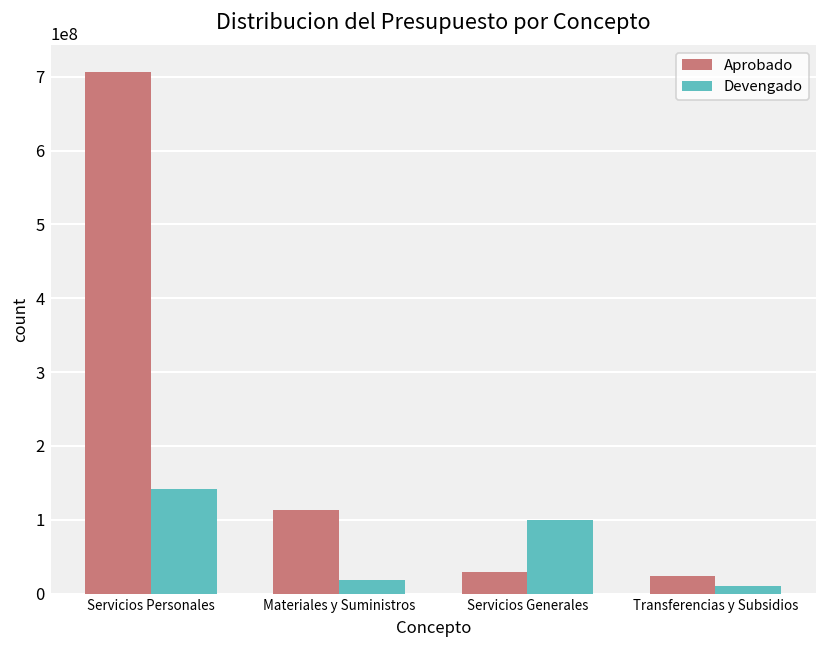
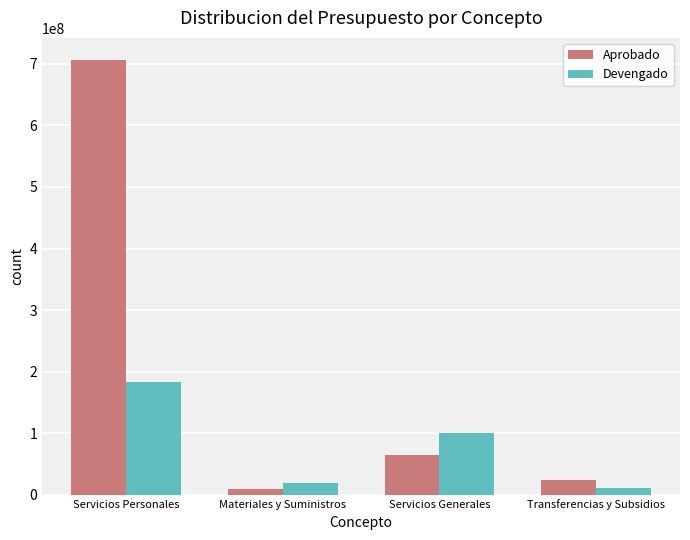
Devengado, Servicios Personales: 140000000 -> 180000000
Aprobado, Materiales y Suministros: 110000000 -> 10000000
Aprobado, Servicios Generales: 30000000 -> 60000000
